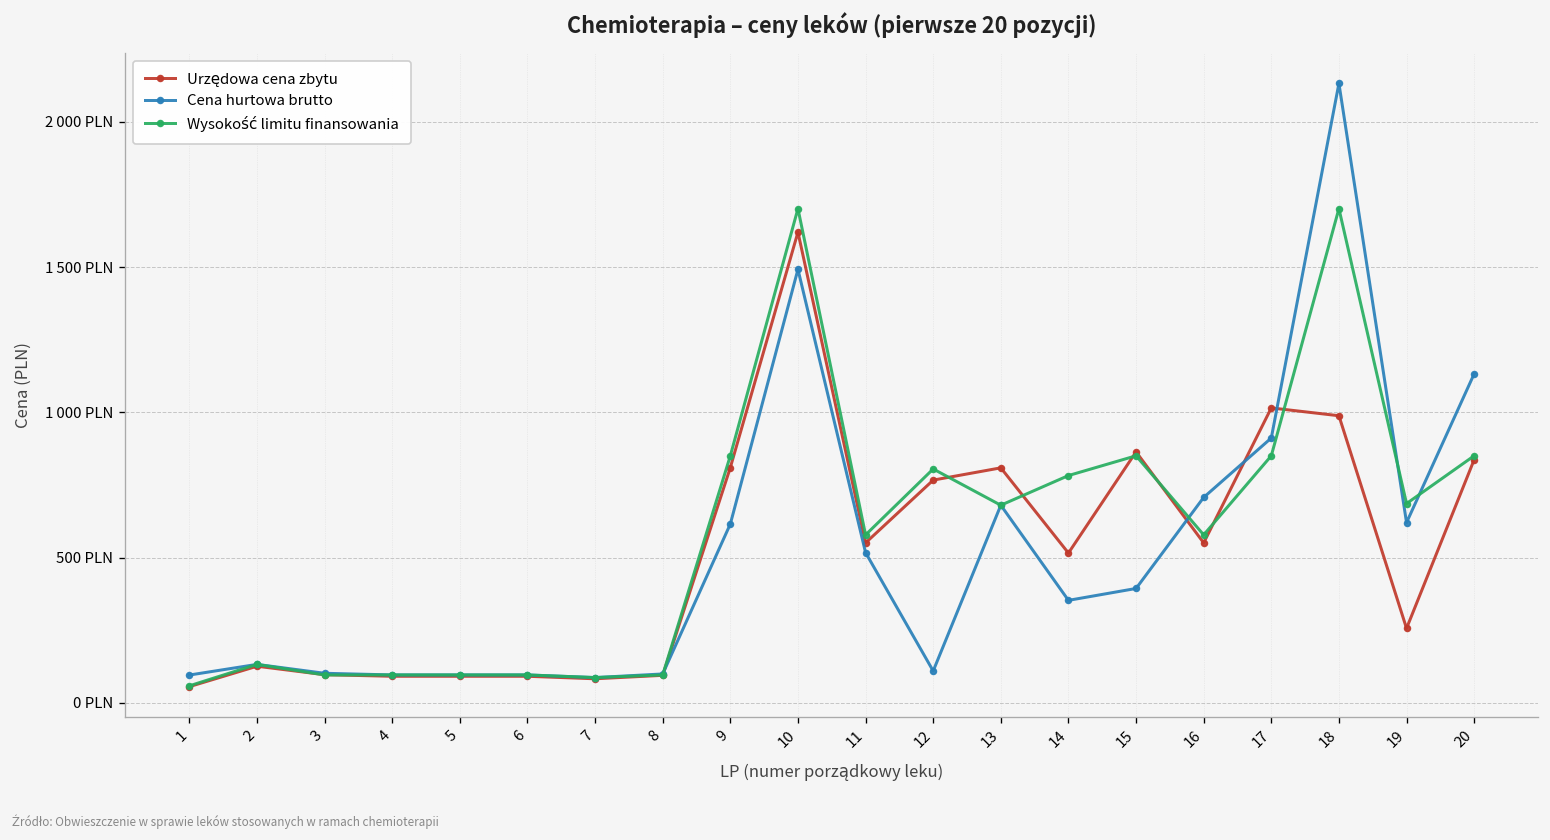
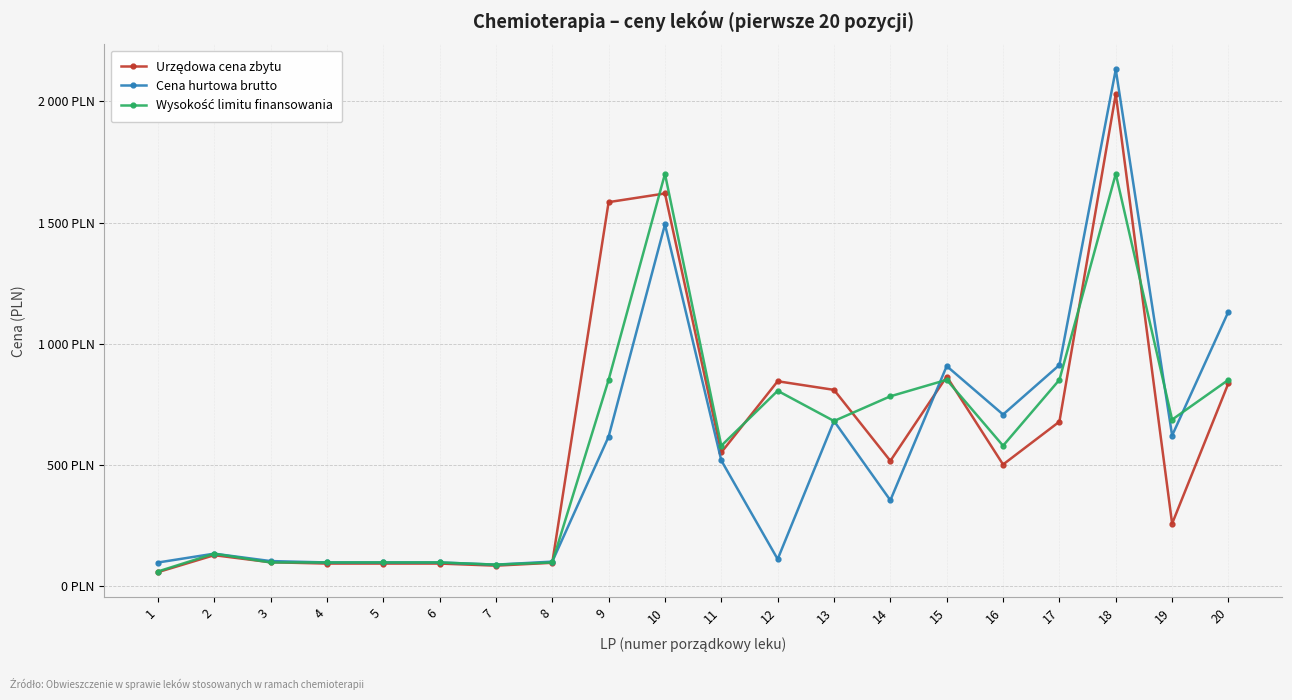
Urzędowa cena zbytu, 9: 810 PLN -> 1580 PLN
Urzędowa cena zbytu, 12: 770 PLN -> 840 PLN
Cena hurtowa brutto, 15: 390 PLN -> 910 PLN
Urzędowa cena zbytu, 16: 550 PLN -> 500 PLN
Urzędowa cena zbytu, 17: 1020 PLN -> 680 PLN
Urzędowa cena zbytu, 18: 990 PLN -> 2030 PLN
